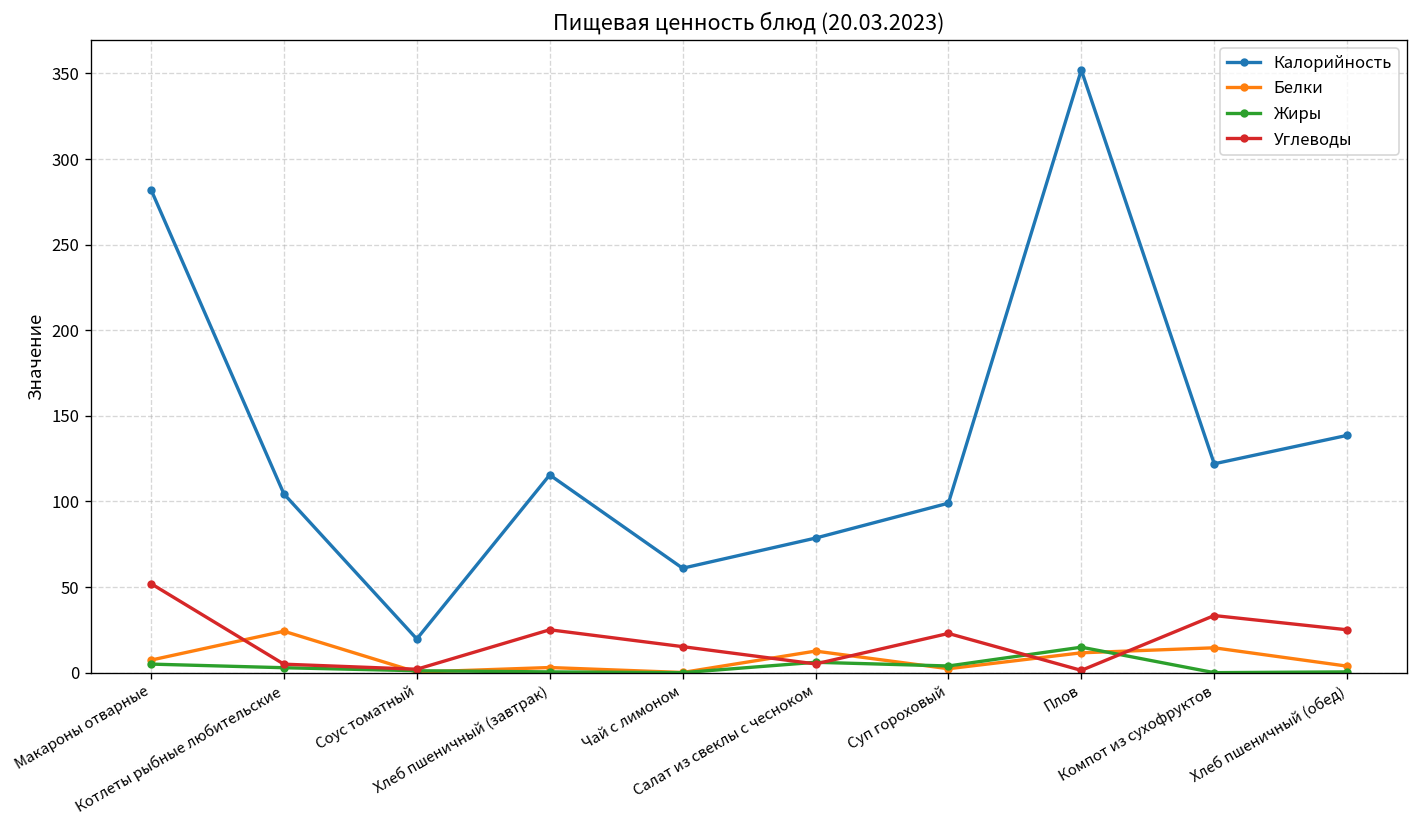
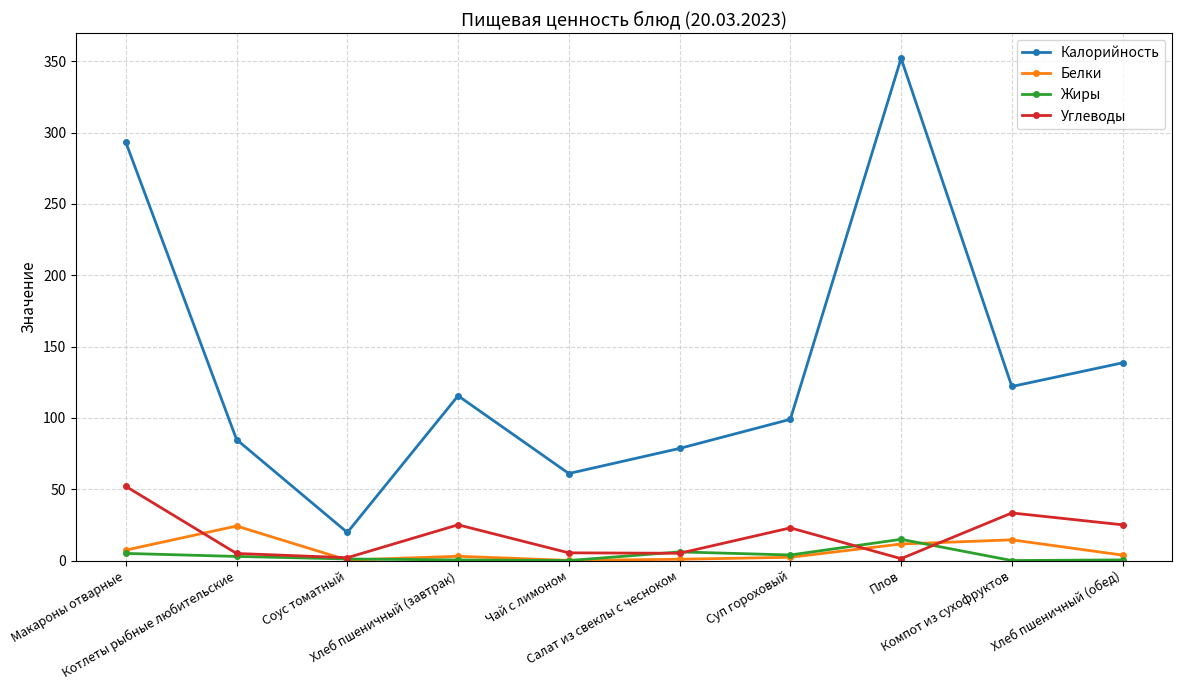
Калорийность, Макароны отварные: 282 -> 293
Калорийность, Котлеты рыбные любительские: 104 -> 85
Углеводы, Чай с лимоном: 15 -> 5
Белки, Салат из свеклы с чесноком: 13 -> 1
